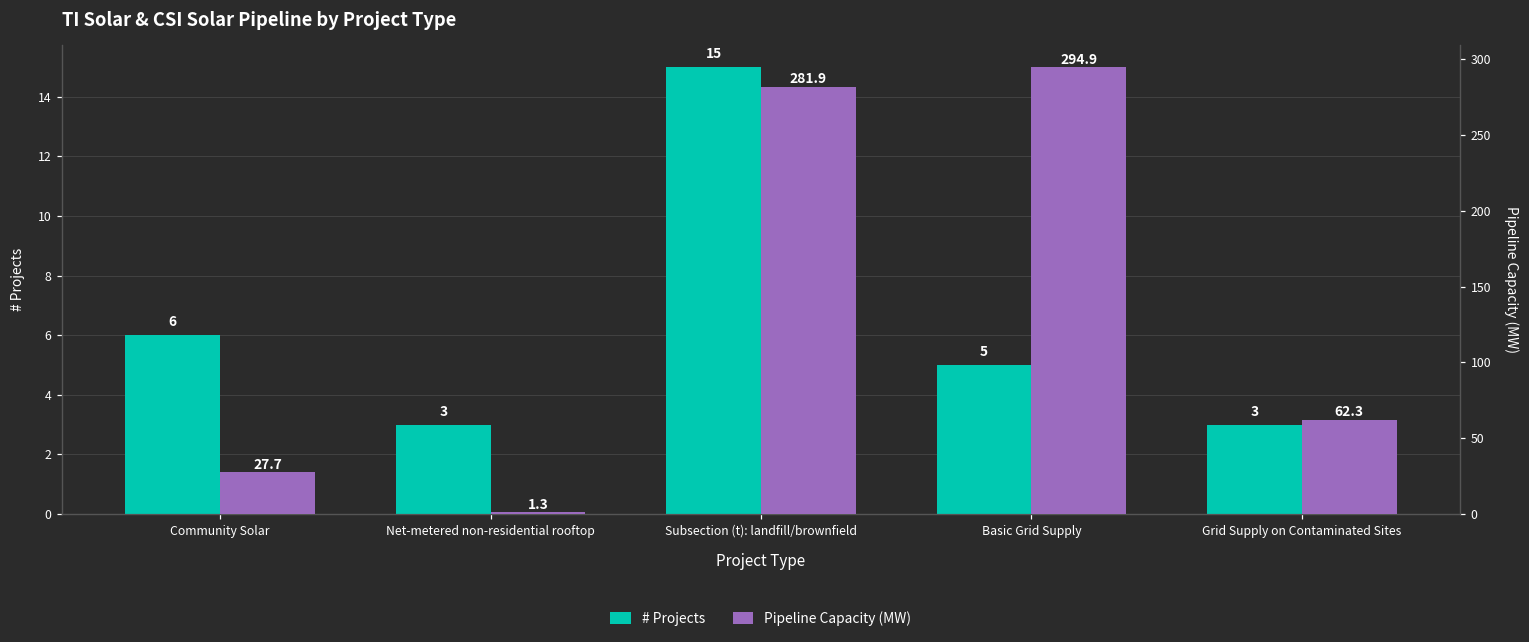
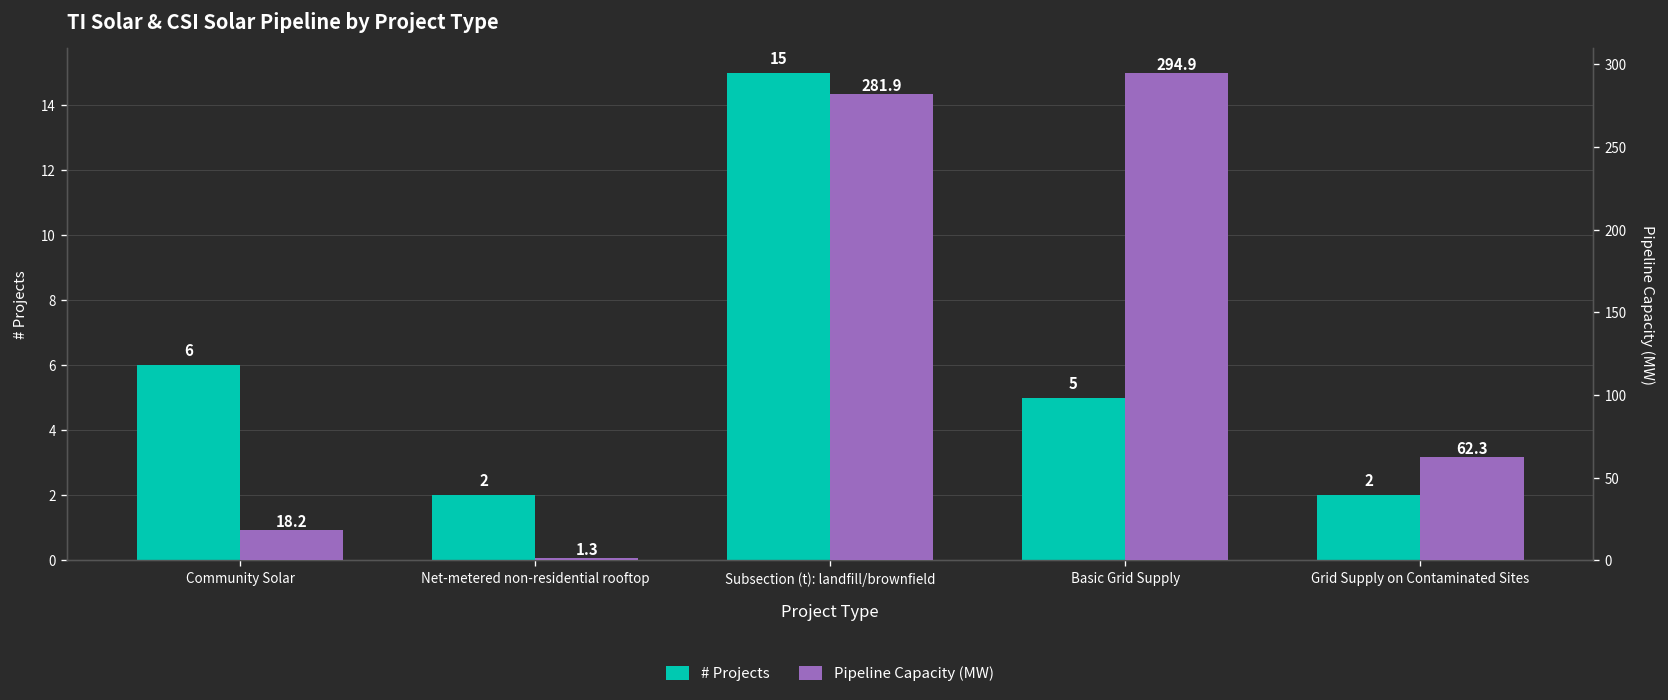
# Projects, Net-metered non-residential rooftop: 3 -> 2
# Projects, Grid Supply on Contaminated Sites: 3 -> 2
Pipeline Capacity (MW), Community Solar: 27.7 -> 18.2
